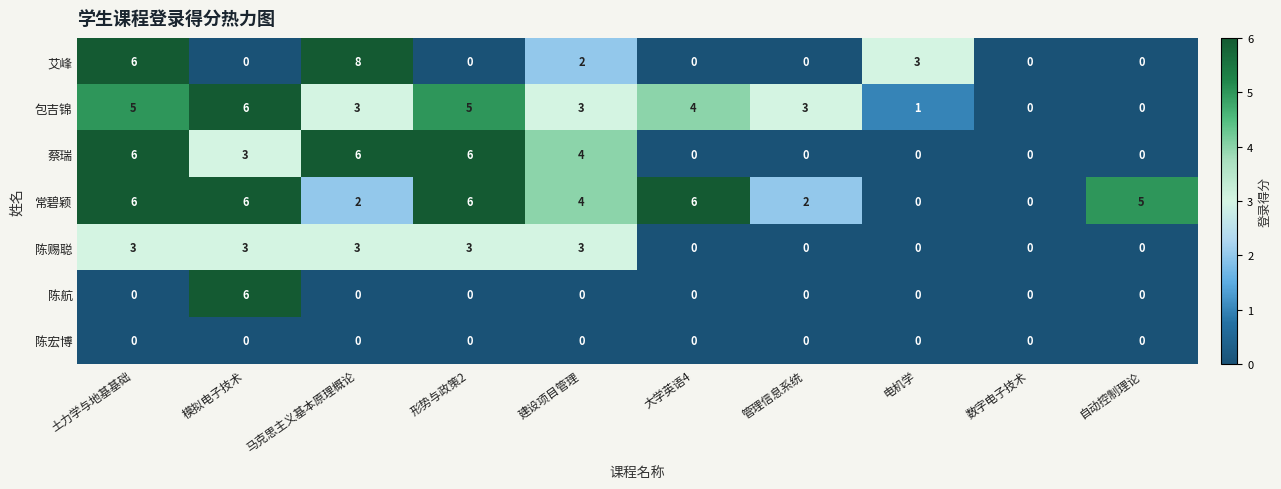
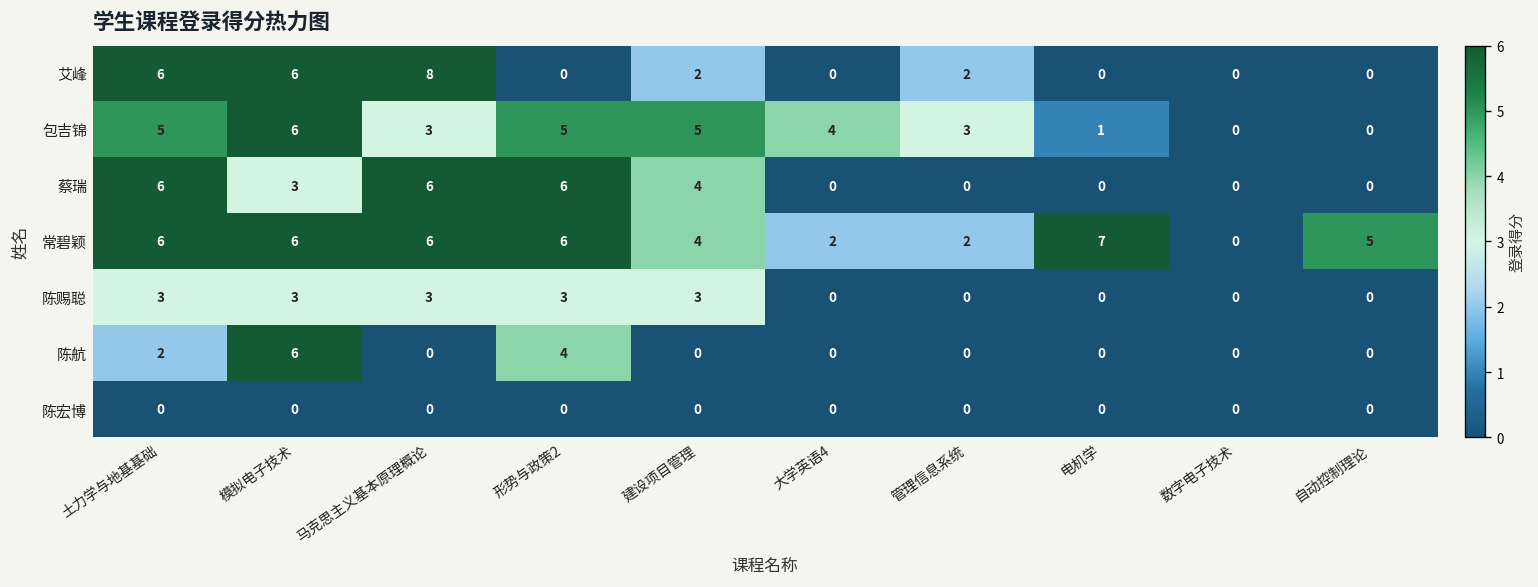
艾峰, 模拟电子技术: 0 -> 6
艾峰, 管理信息系统: 0 -> 2
艾峰, 电机学: 3 -> 0
包吉锦, 建设项目管理: 3 -> 5
常碧颖, 马克思主义基本原理概论: 2 -> 6
常碧颖, 大学英语4: 6 -> 2
常碧颖, 电机学: 0 -> 7
陈航, 土力学与地基基础: 0 -> 2
陈航, 形势与政策2: 0 -> 4
